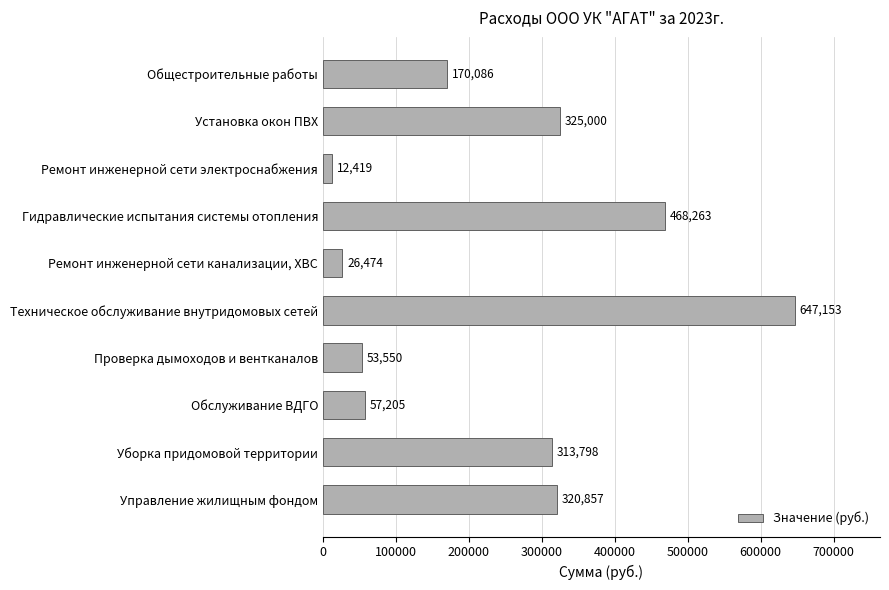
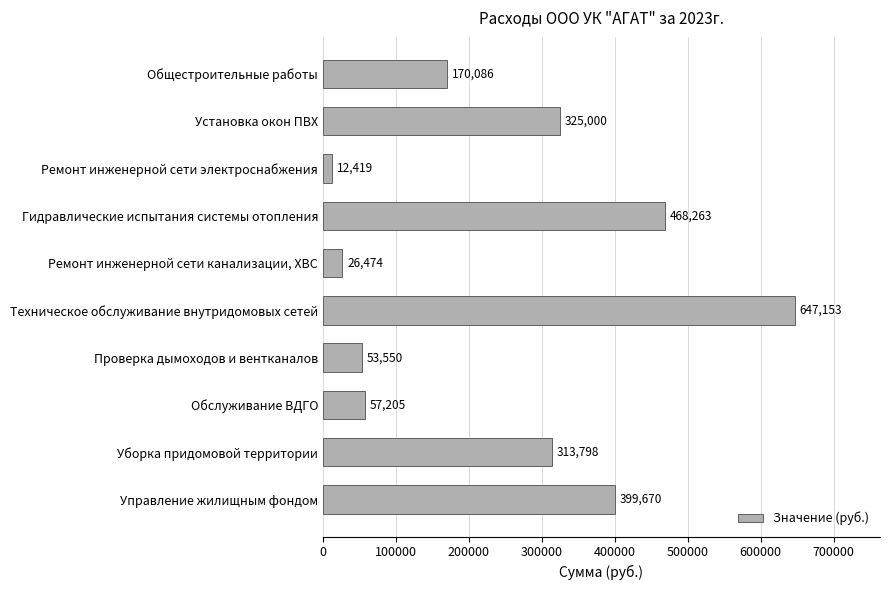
Управление жилищным фондом: 320,857 -> 399,670
